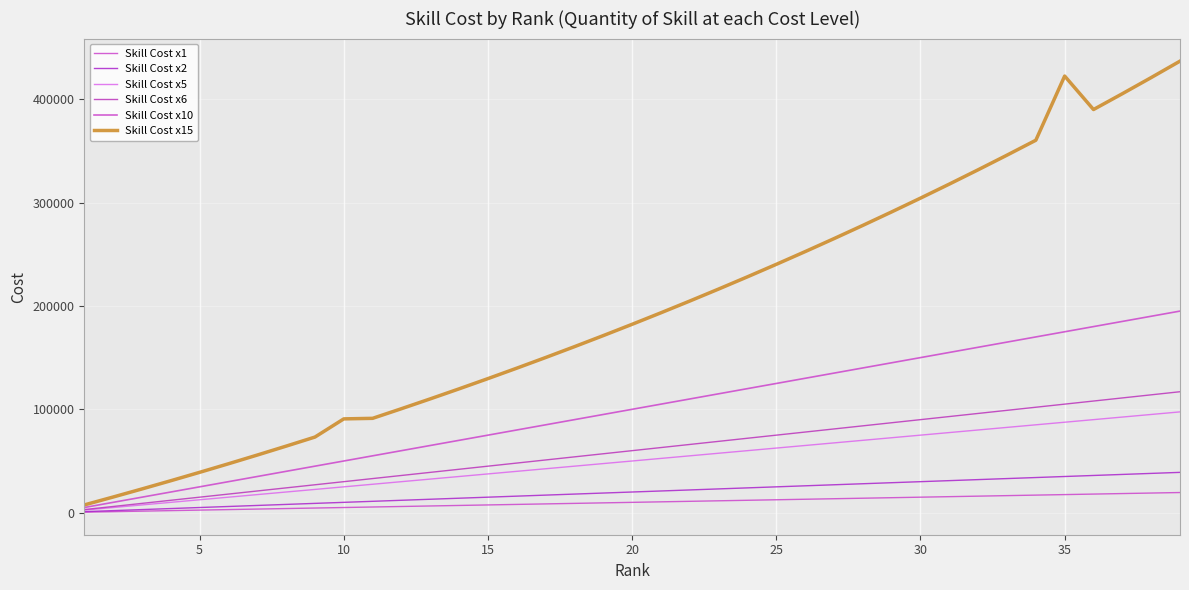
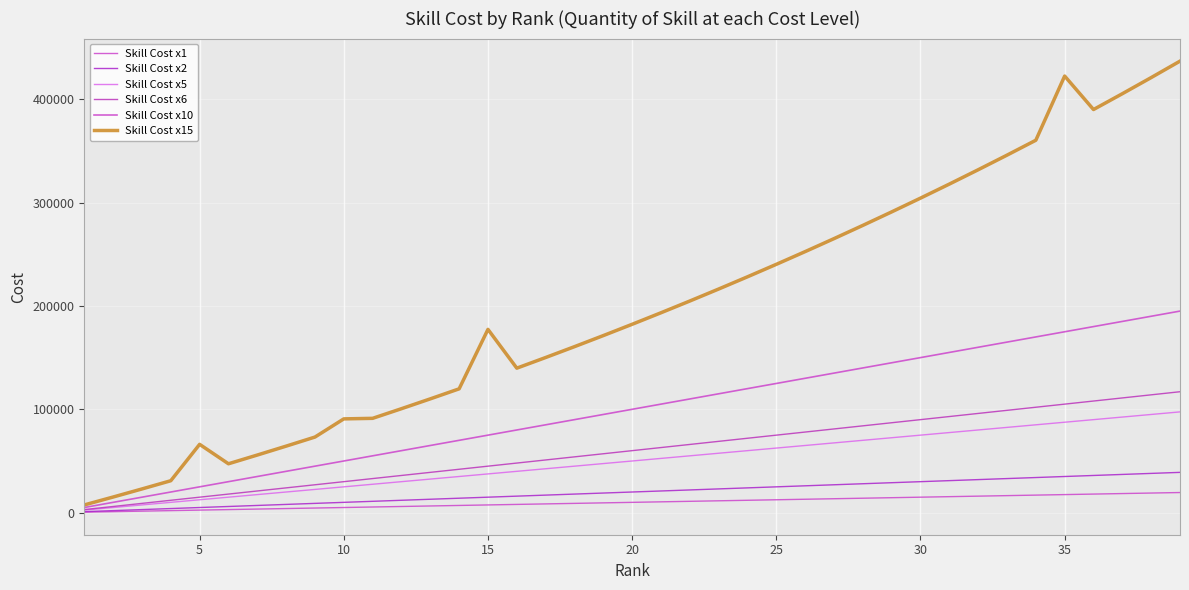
Skill Cost x15, 5: 39000 -> 66000
Skill Cost x15, 15: 130000 -> 177000
